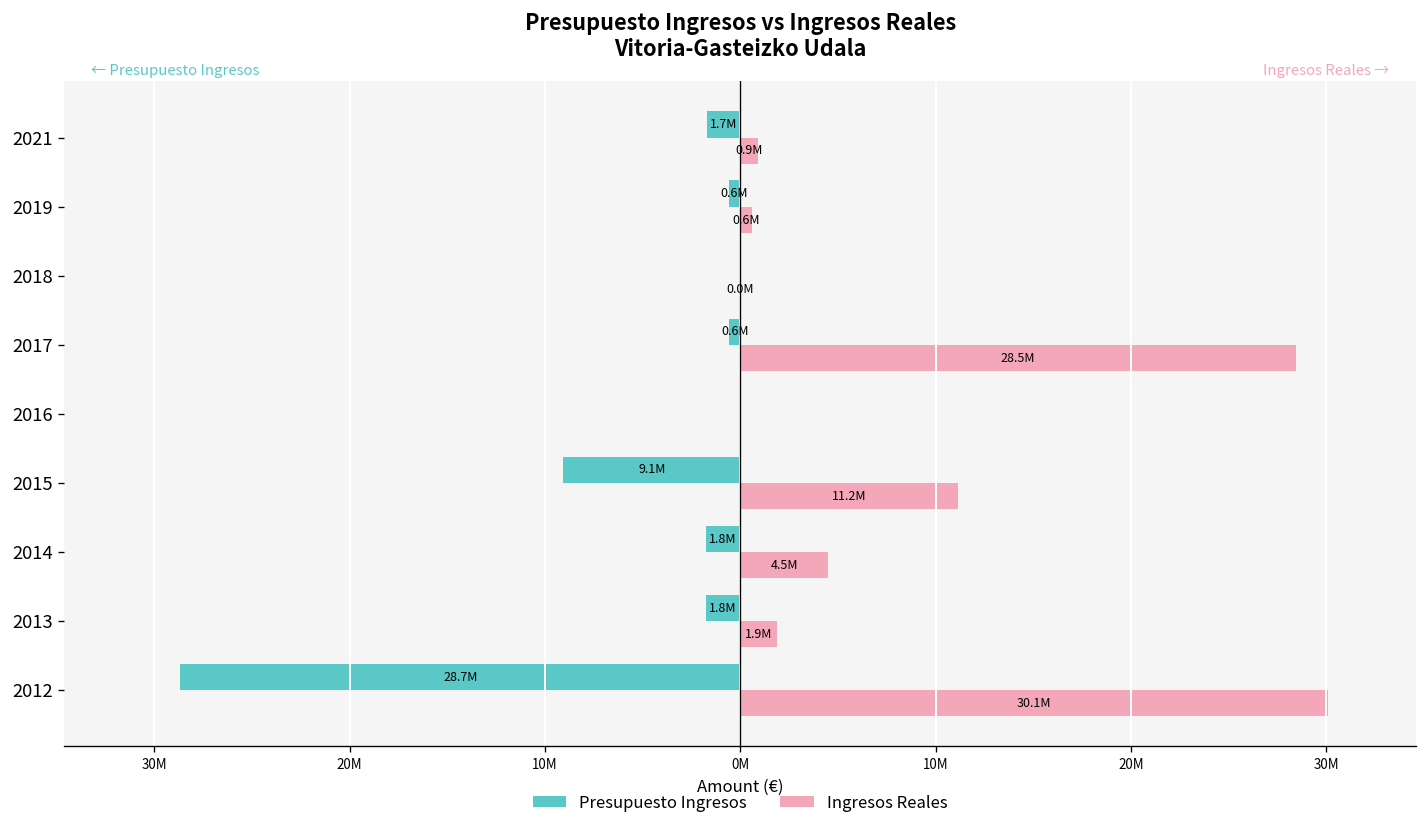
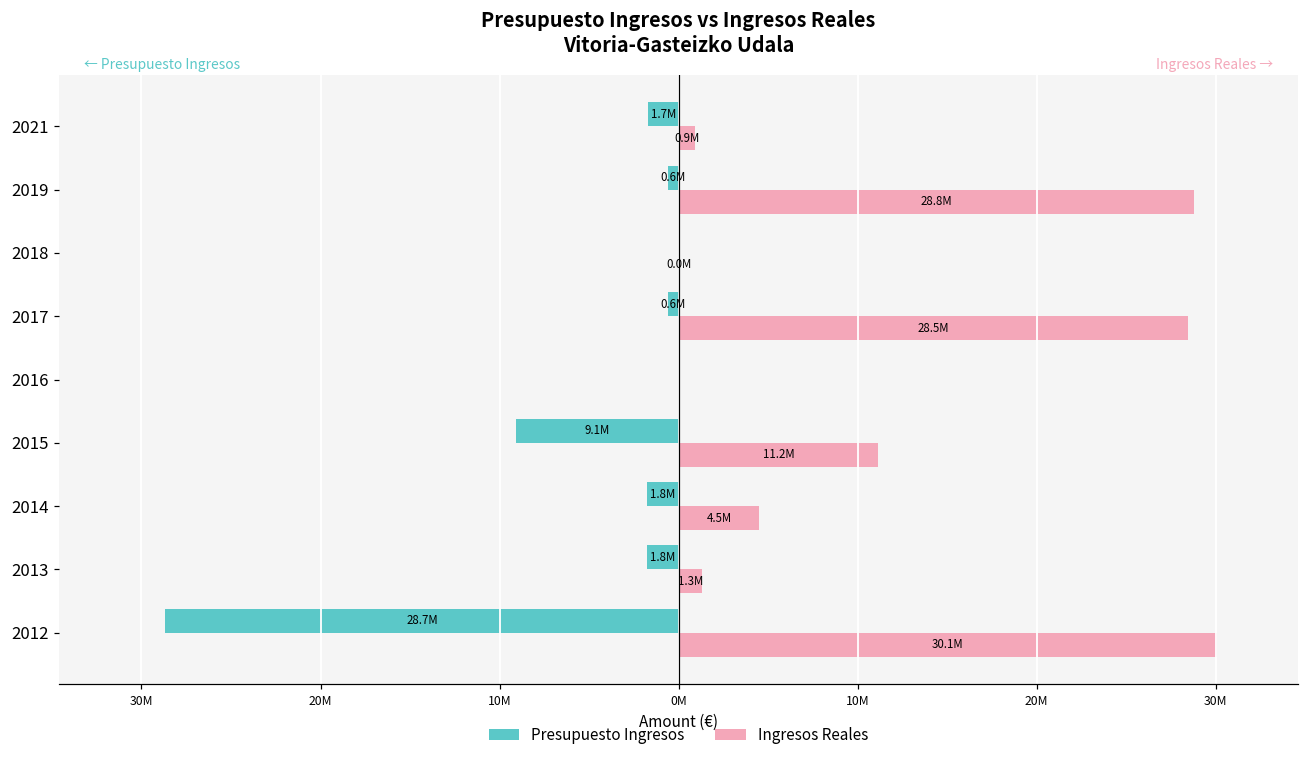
Ingresos Reales, 2019: 0.6M -> 28.8M
Ingresos Reales, 2013: 1.9M -> 1.3M
